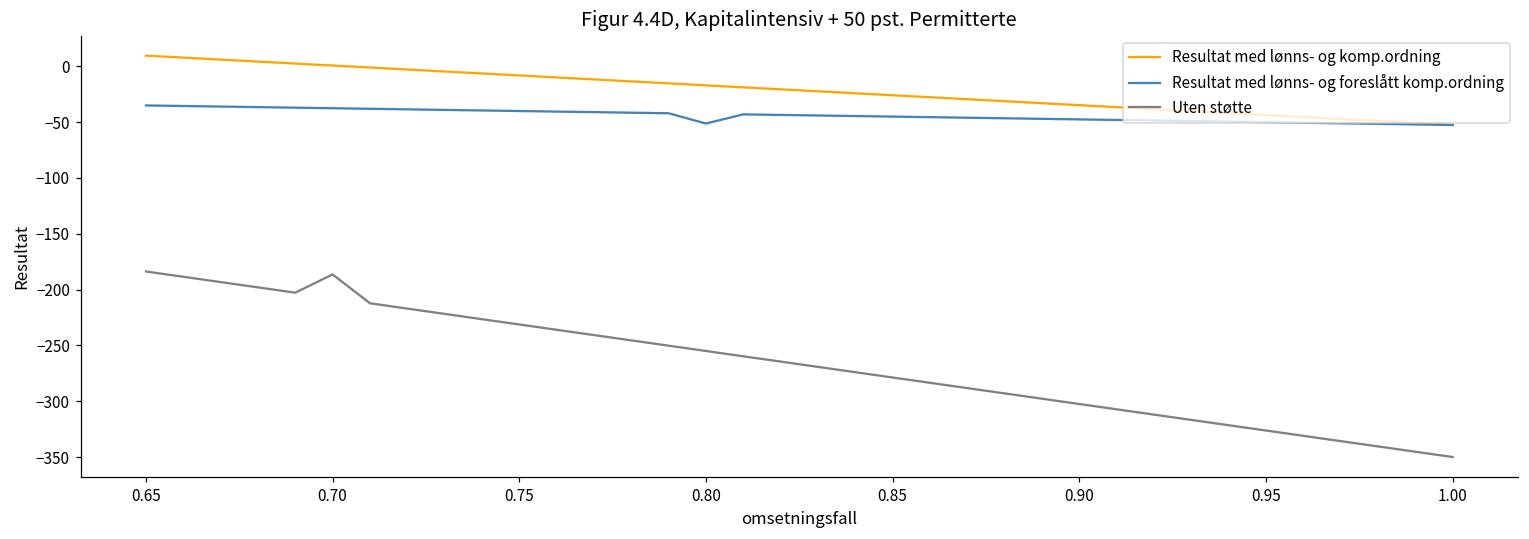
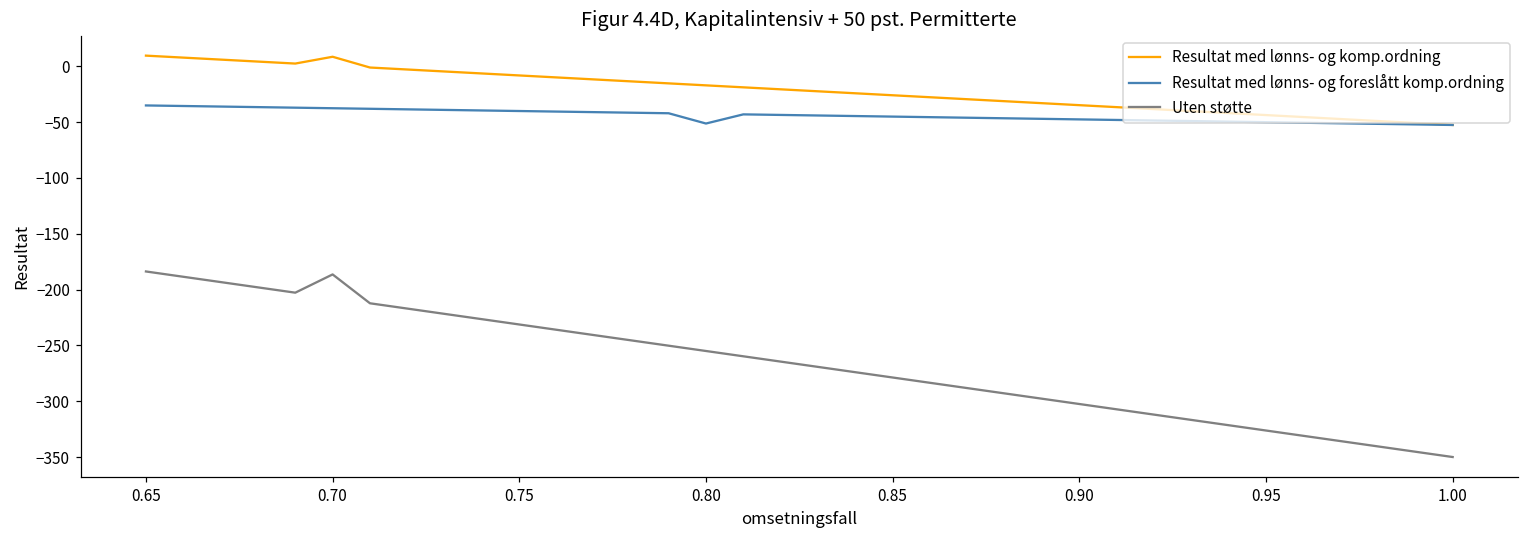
Resultat med lønns- og komp.ordning, 0.70: 1 -> 9
